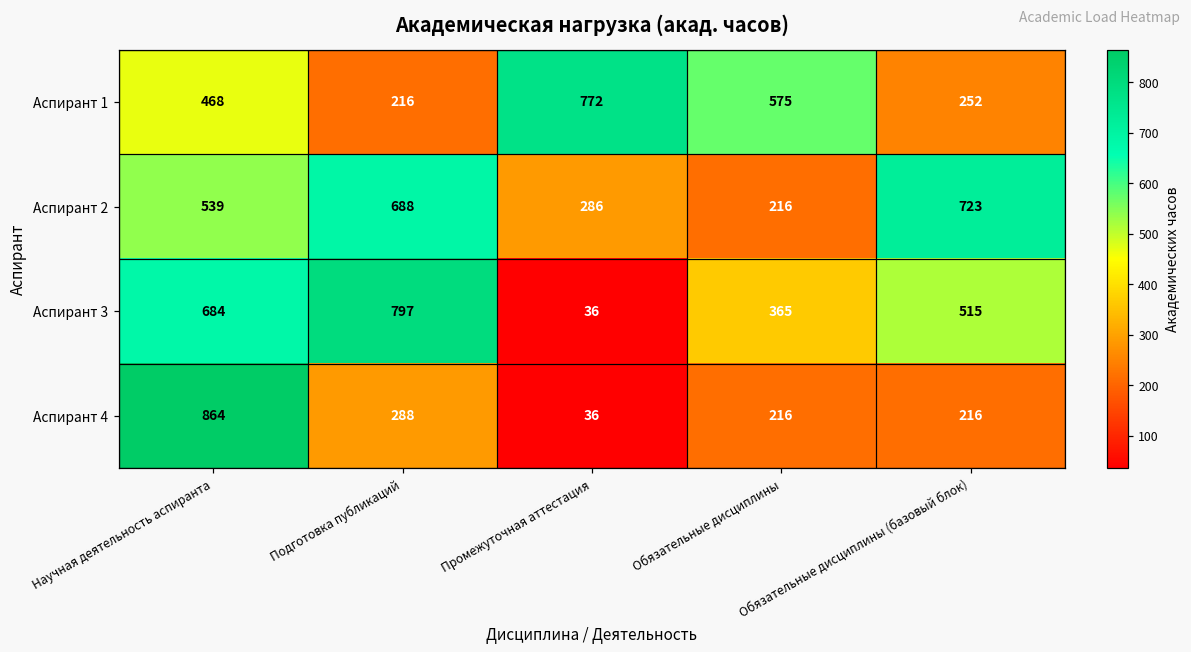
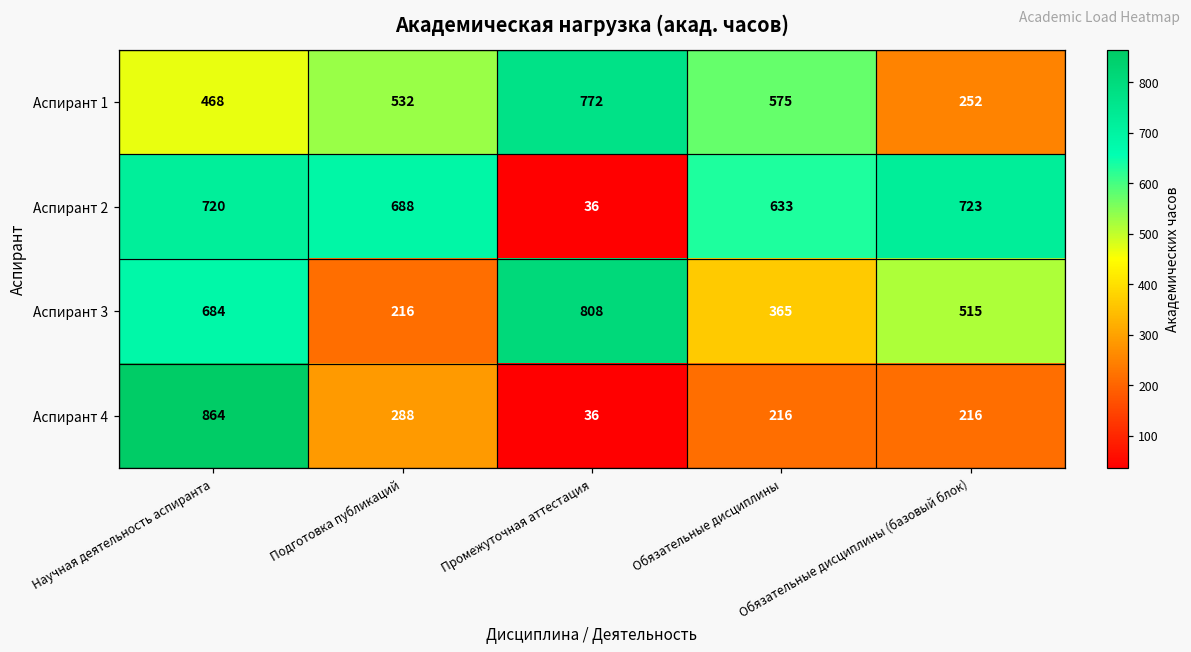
Аспирант 1, Подготовка публикаций: 216 -> 532
Аспирант 2, Научная деятельность аспиранта: 539 -> 720
Аспирант 2, Промежуточная аттестация: 286 -> 36
Аспирант 2, Обязательные дисциплины: 216 -> 633
Аспирант 3, Подготовка публикаций: 797 -> 216
Аспирант 3, Промежуточная аттестация: 36 -> 808
